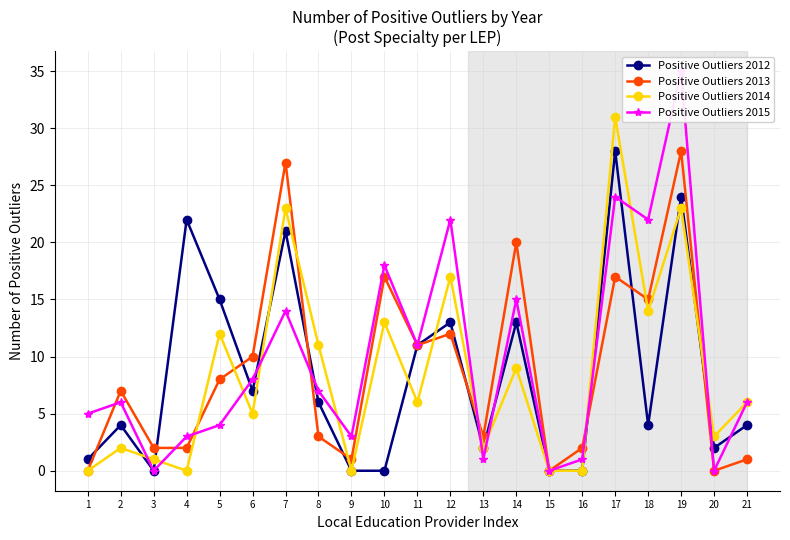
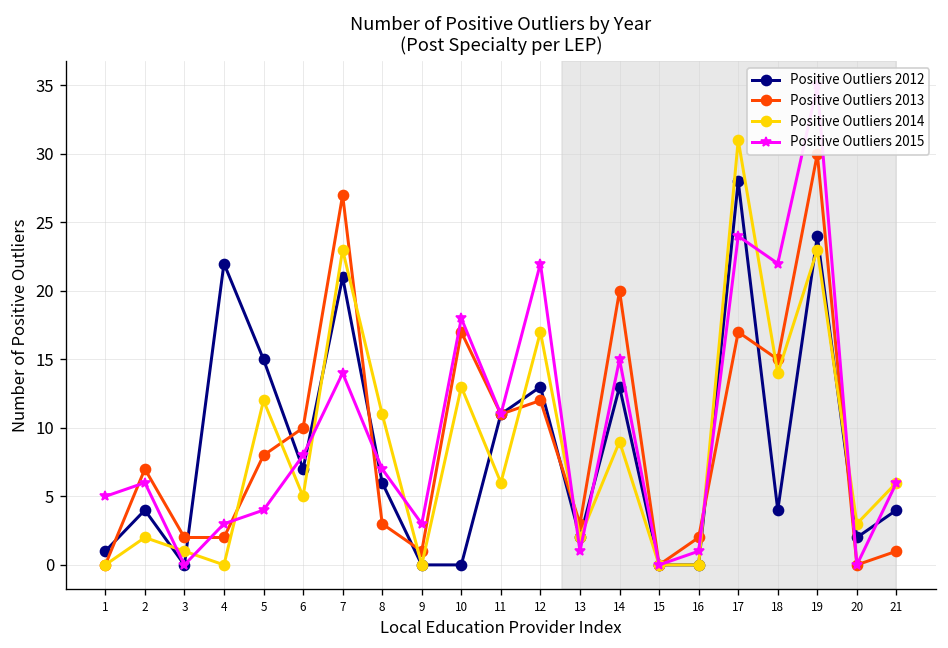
Positive Outliers 2013, 19: 28 -> 30
